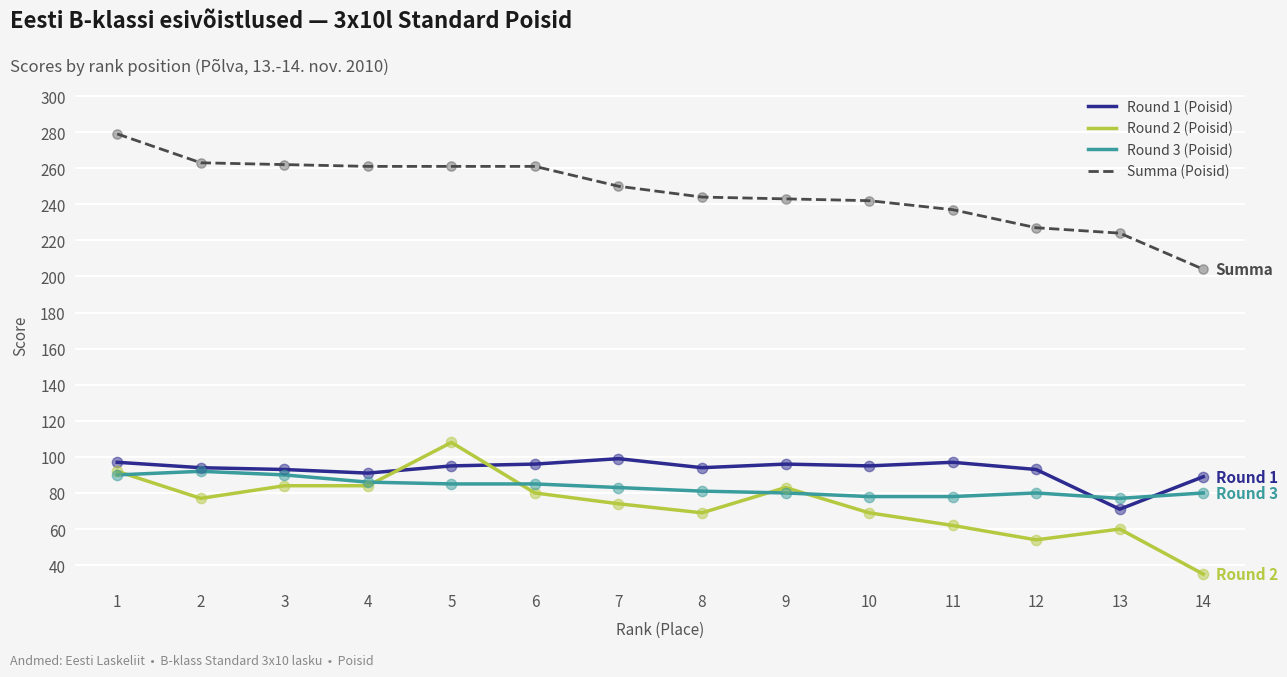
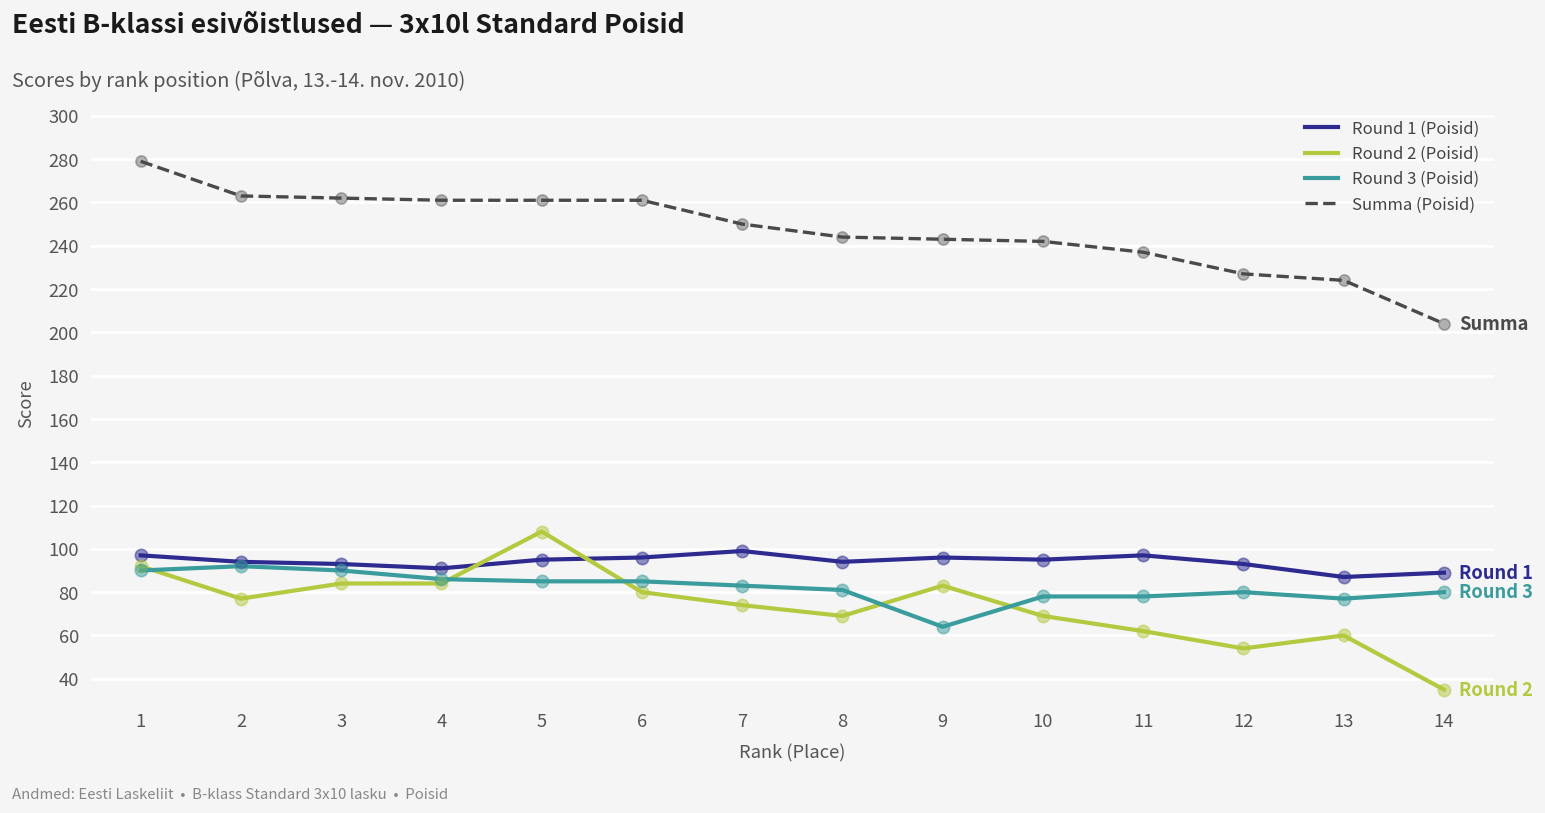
Round 3 (Poisid), 9: 80 -> 64
Round 1 (Poisid), 13: 71 -> 87
